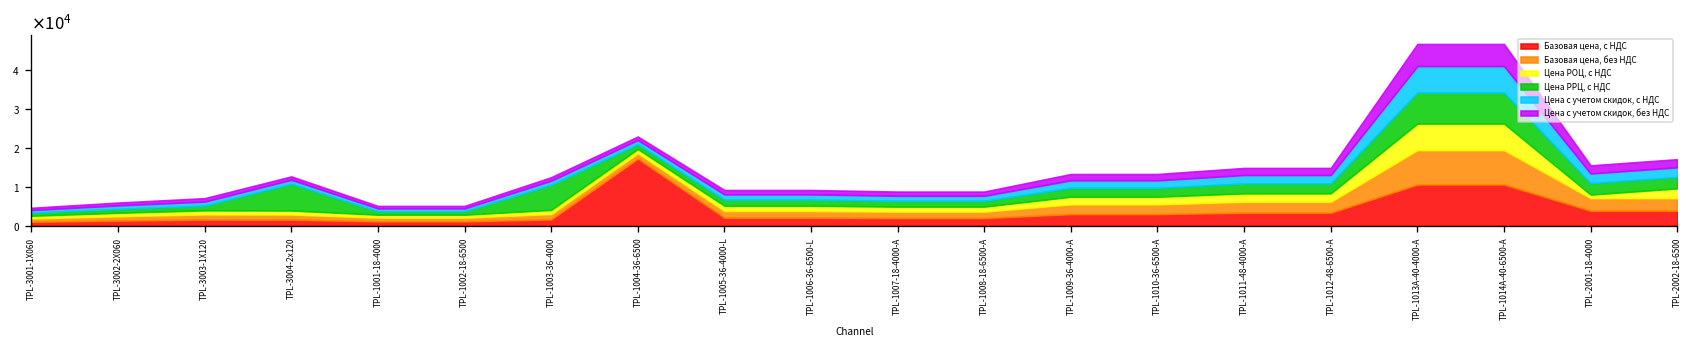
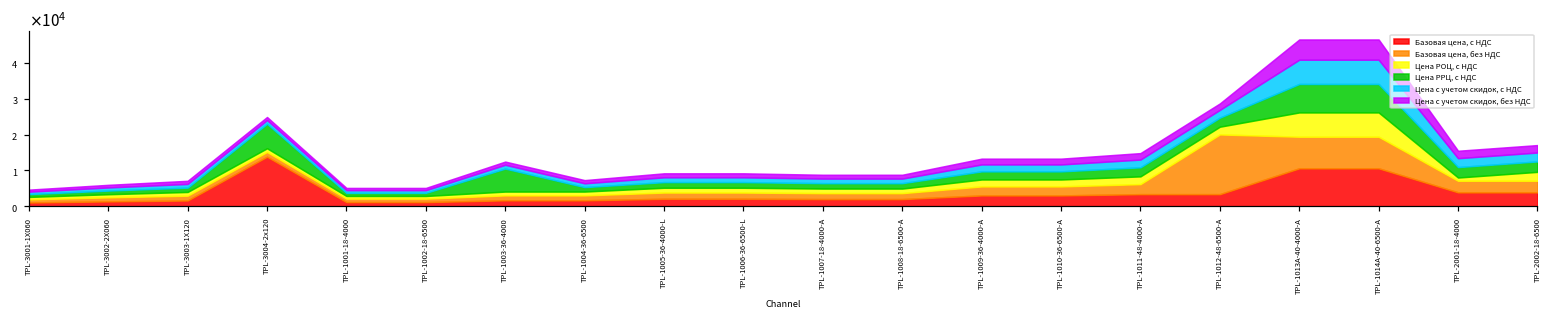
Базовая цена, с НДС, TPL-3004-2x120: 2000 -> 14000
Базовая цена, с НДС, TPL-1004-36-6500: 17000 -> 2000
Базовая цена, без НДС, TPL-1012-48-6500-A: 3000 -> 17000
